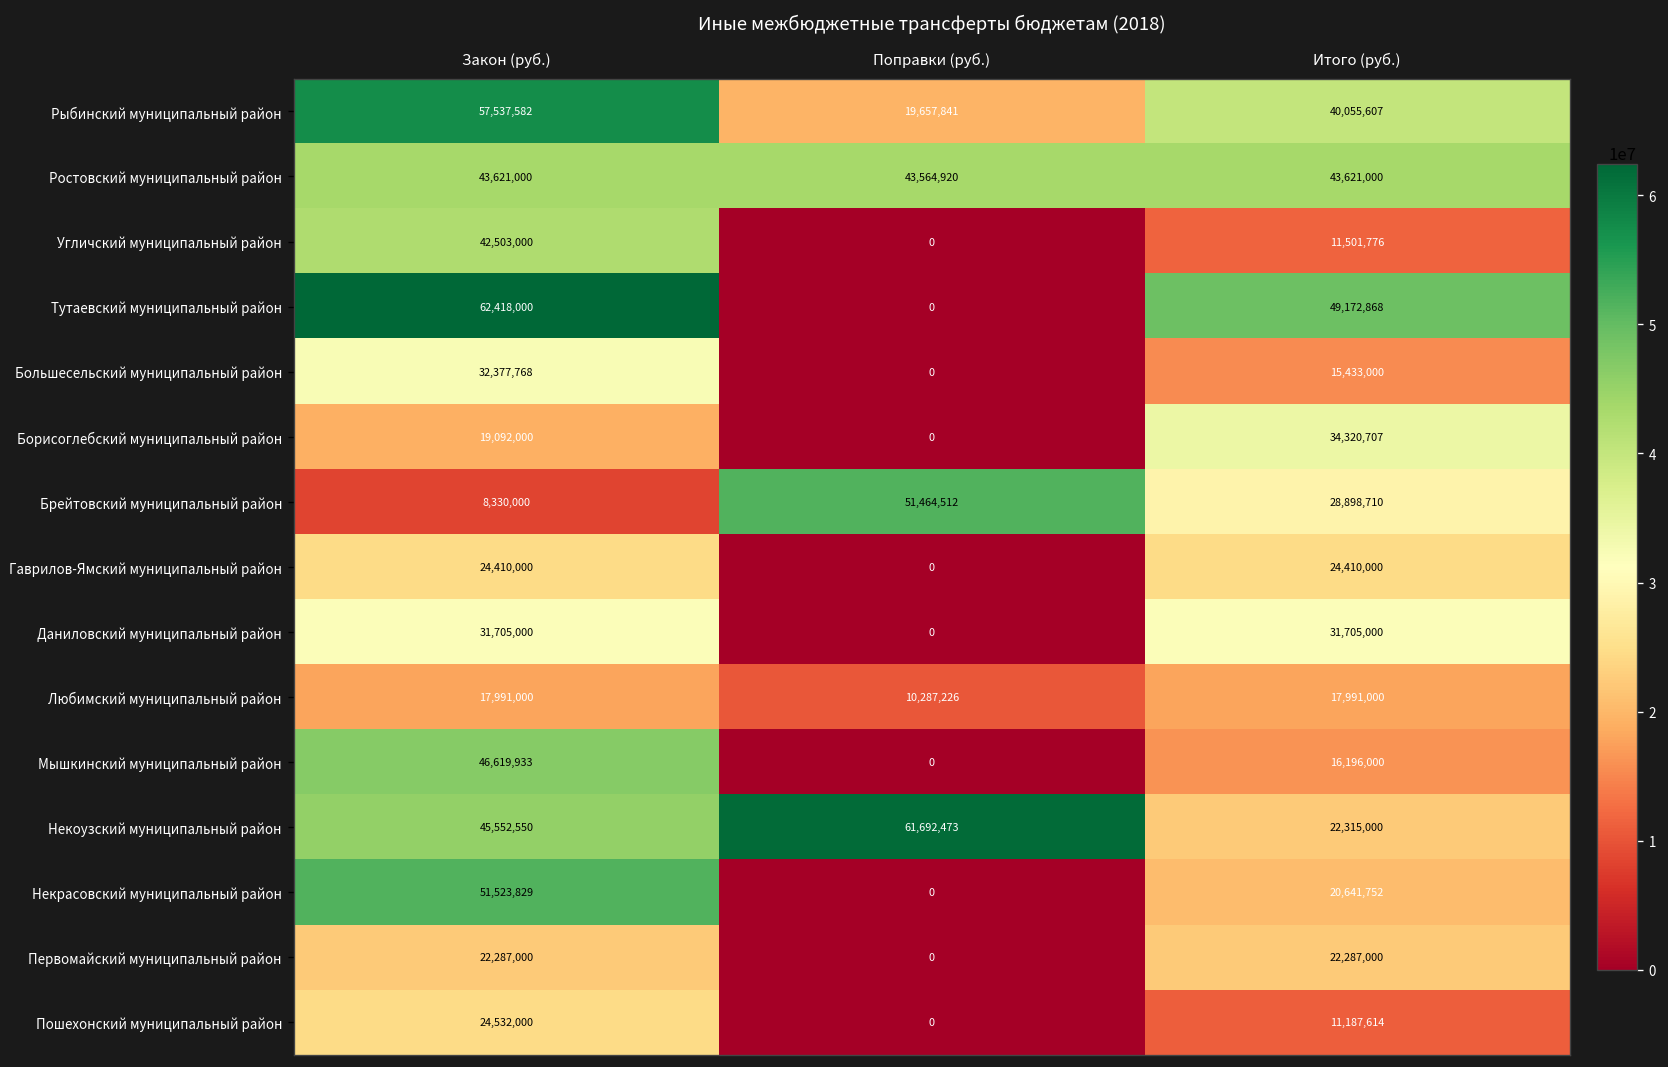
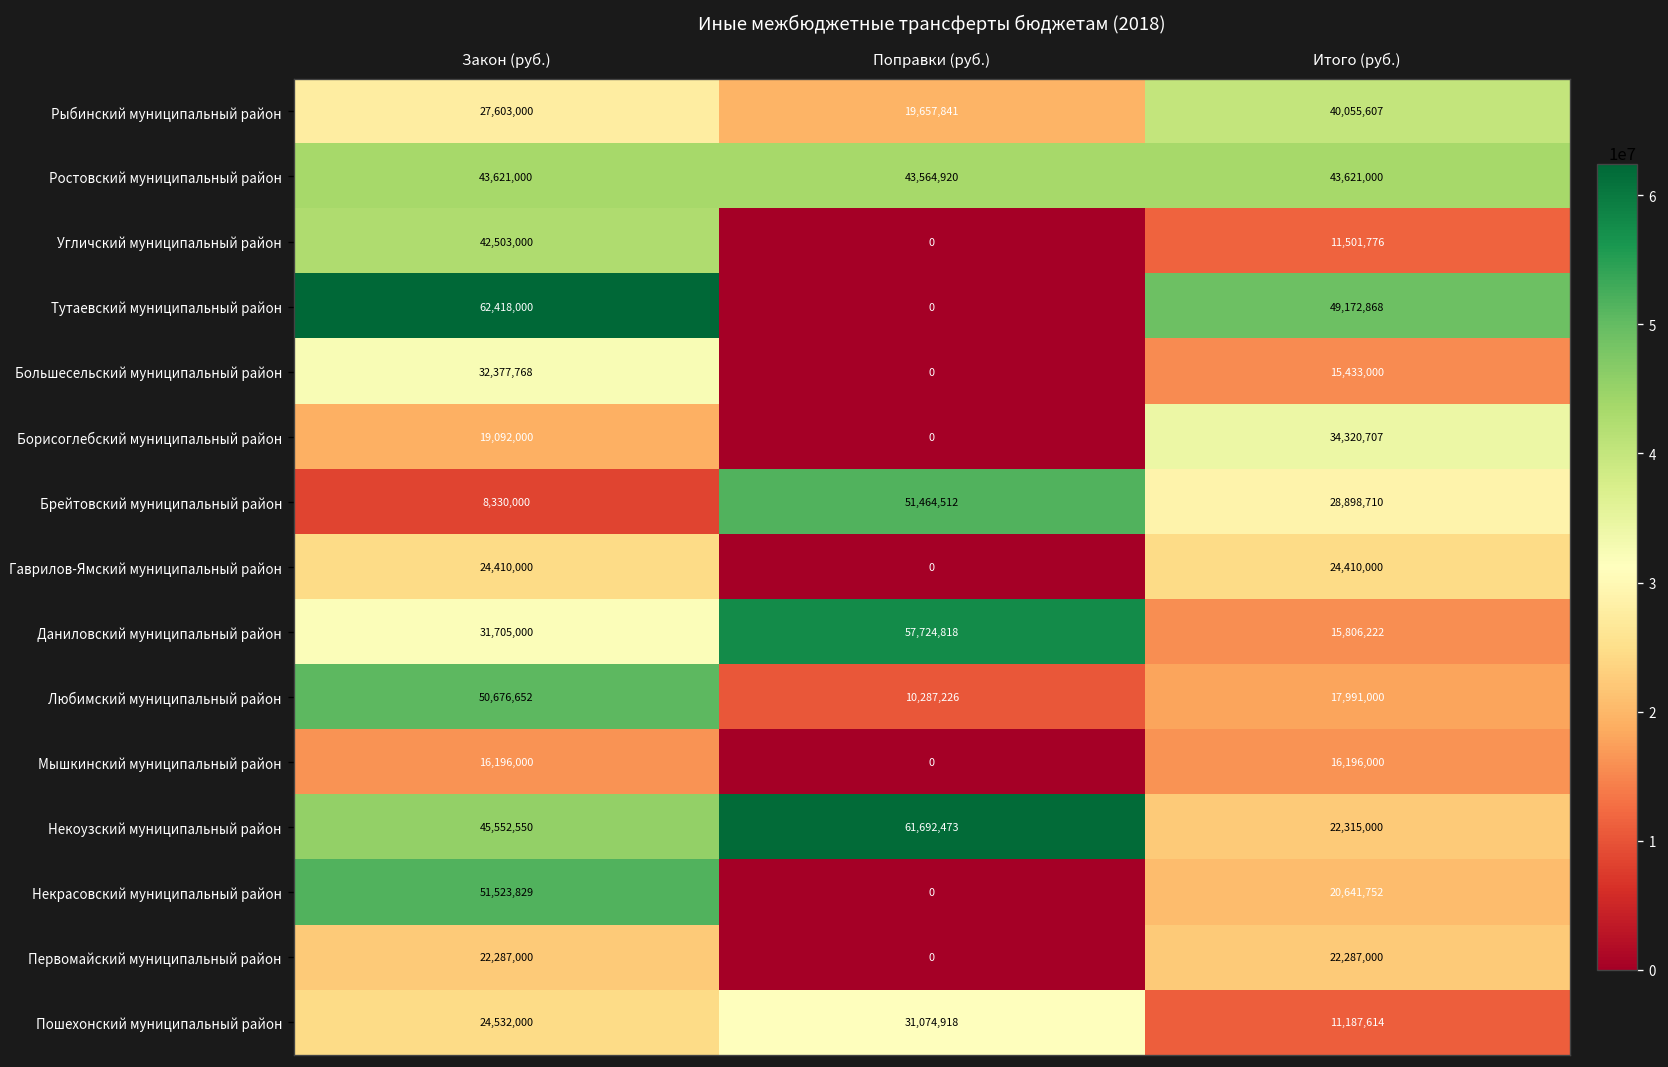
Рыбинский муниципальный район, Закон (руб.): 57,537,582 -> 27,603,000
Даниловский муниципальный район, Поправки (руб.): 0 -> 57,724,818
Даниловский муниципальный район, Итого (руб.): 31,705,000 -> 15,806,222
Любимский муниципальный район, Закон (руб.): 17,991,000 -> 50,676,652
Мышкинский муниципальный район, Закон (руб.): 46,619,933 -> 16,196,000
Пошехонский муниципальный район, Поправки (руб.): 0 -> 31,074,918
